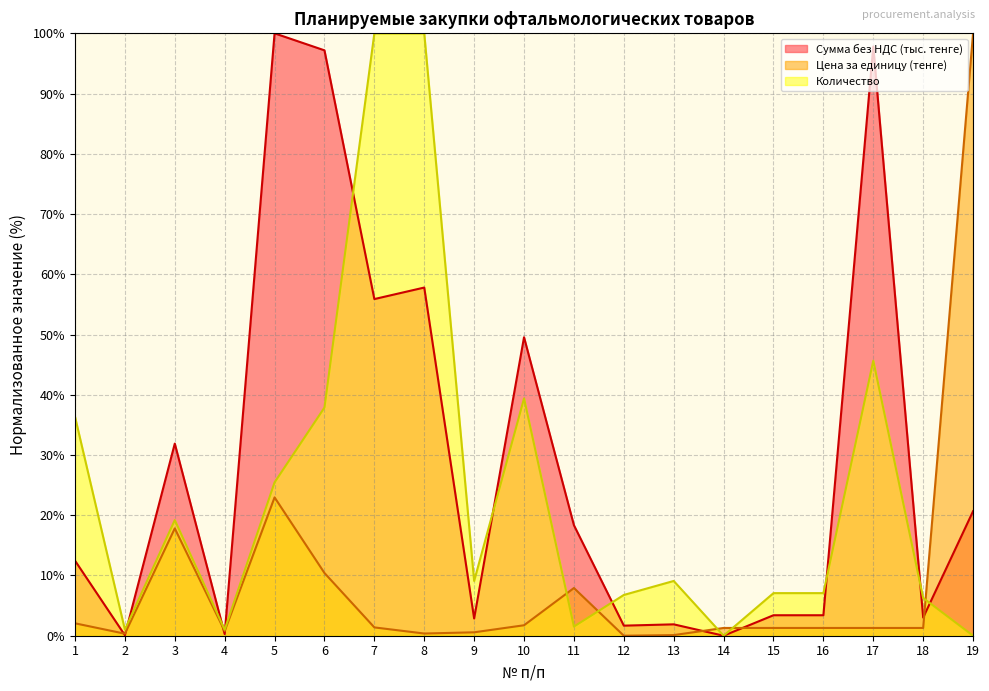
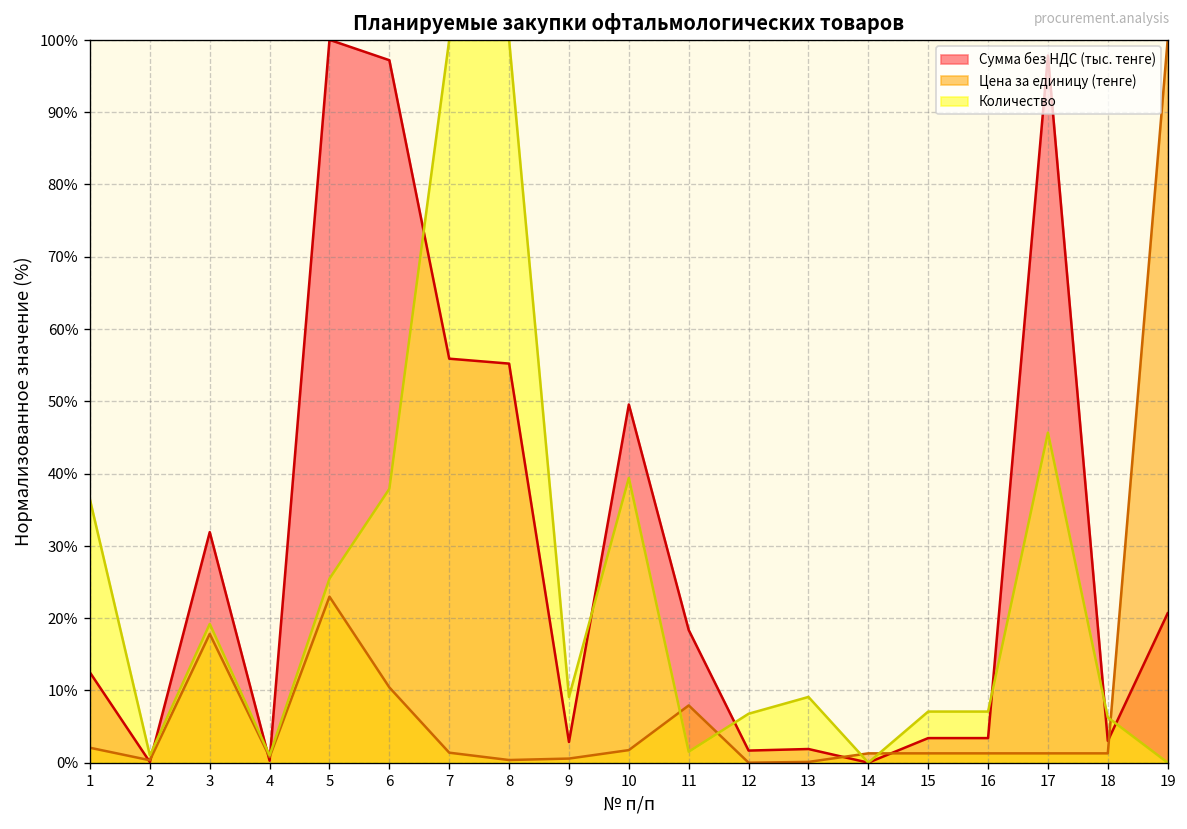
Сумма без НДС (тыс. тенге), 8: 58% -> 55%
